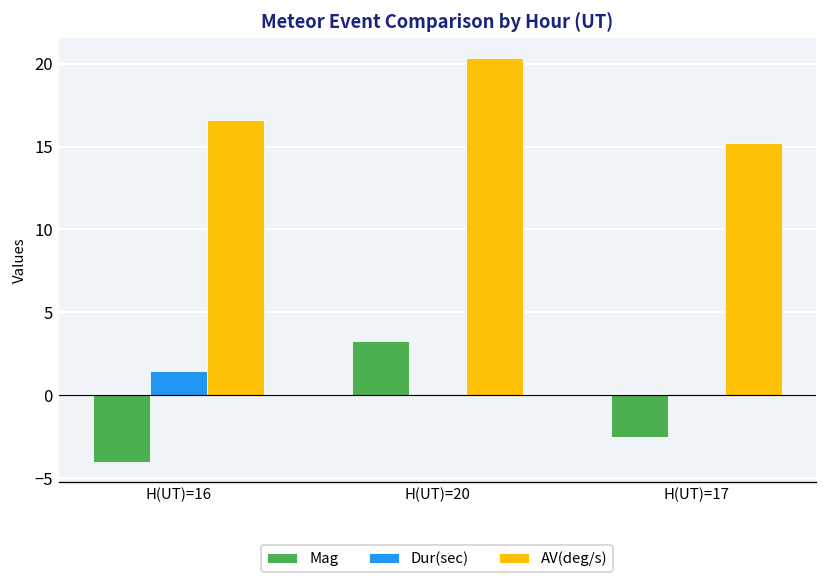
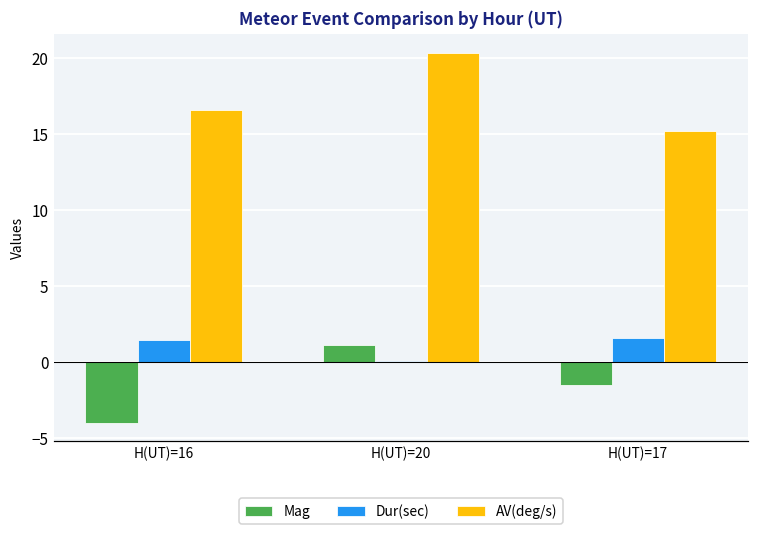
Mag, H(UT)=20: 3.3 -> 1.1
Mag, H(UT)=17: -2.5 -> -1.5
Dur(sec), H(UT)=17: 0.1 -> 1.6
